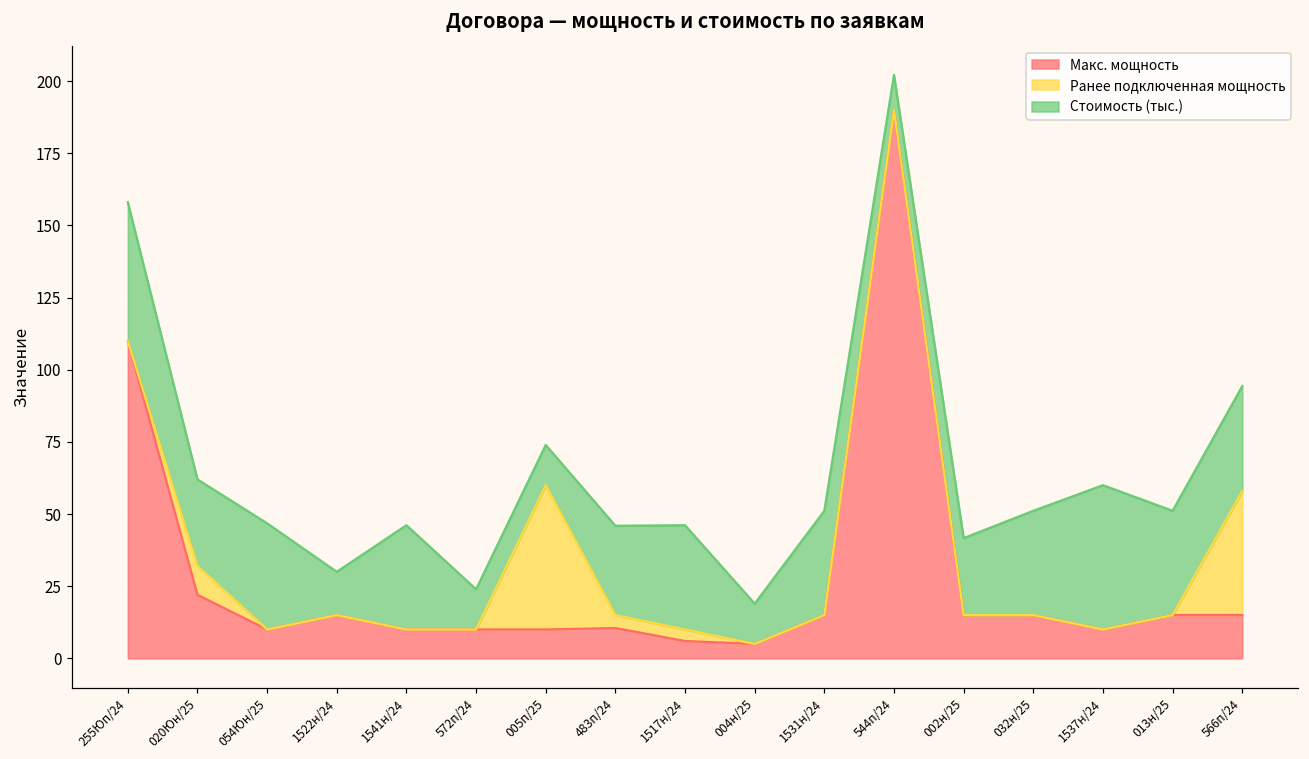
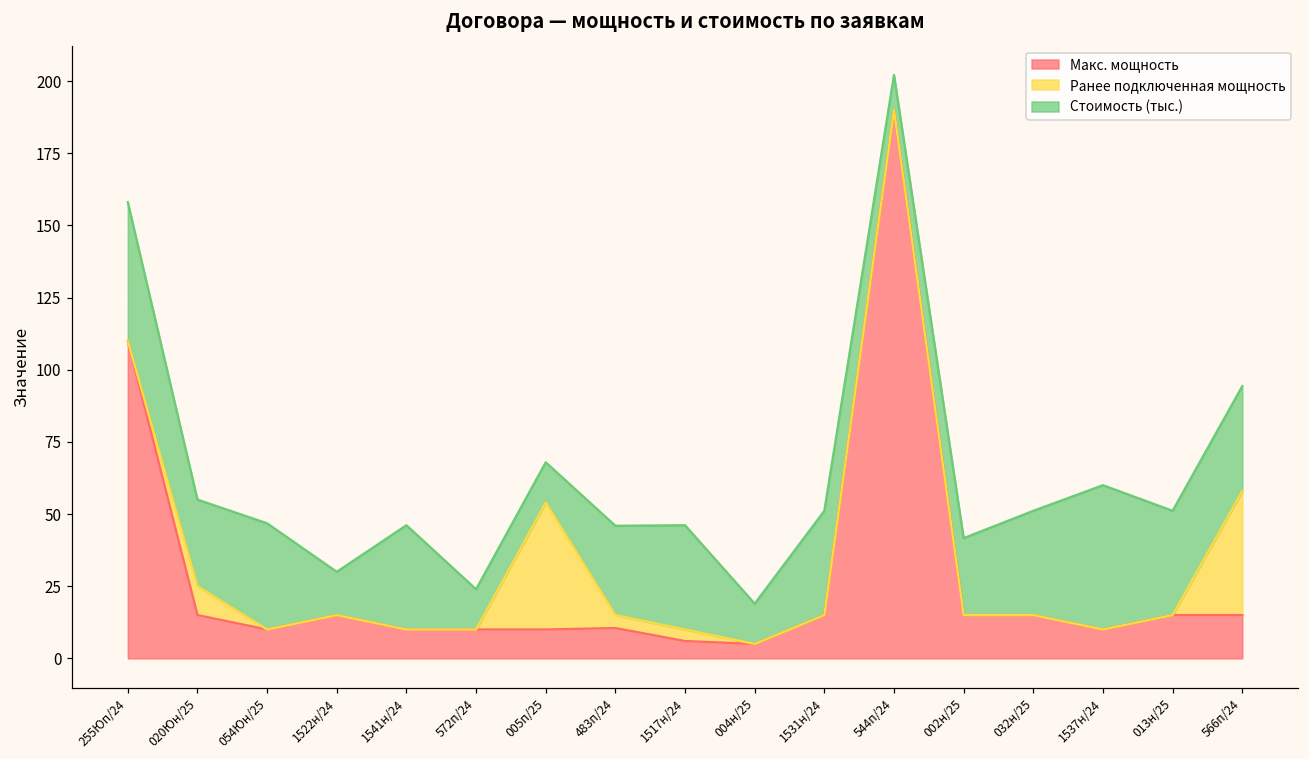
Макс. мощность, 020Юн/25: 22 -> 15
Ранее подключенная мощность, 005п/25: 50 -> 44
